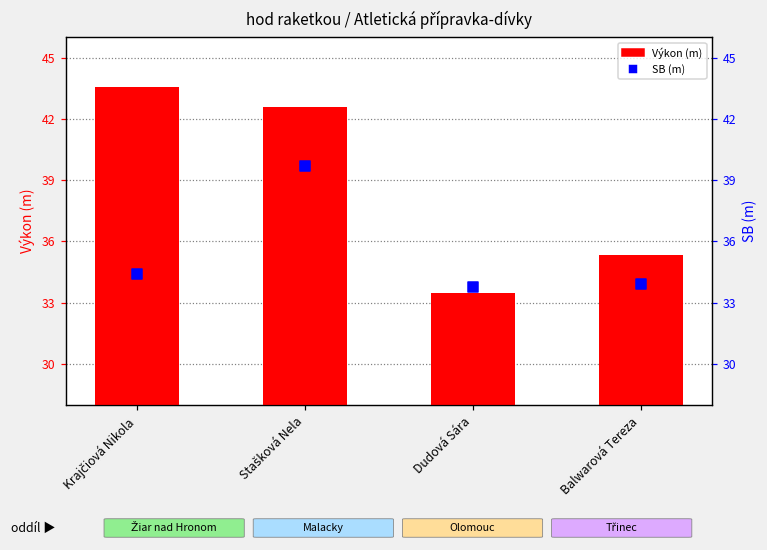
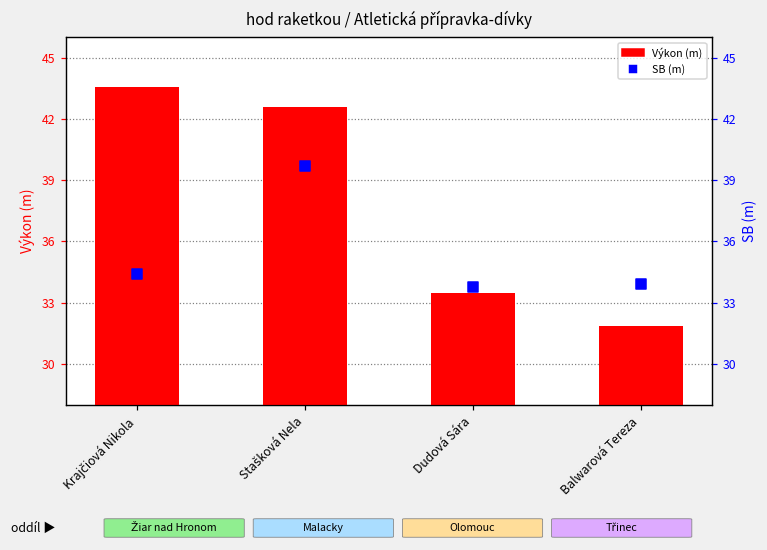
Výkon (m), Balwarová Tereza: 35.3 -> 31.8
